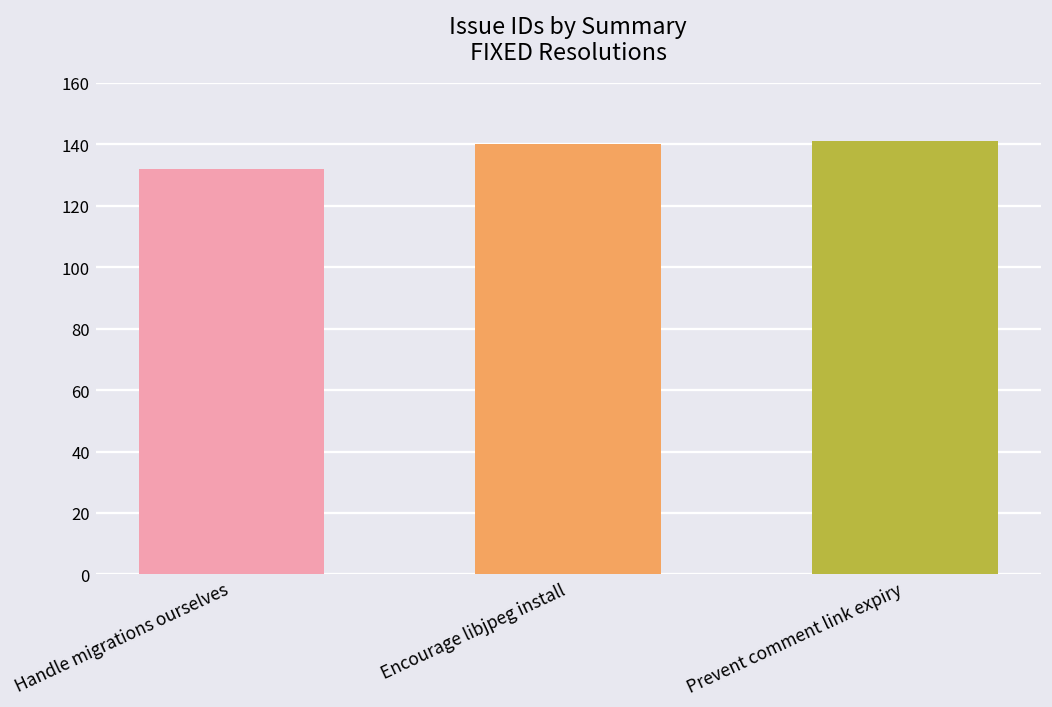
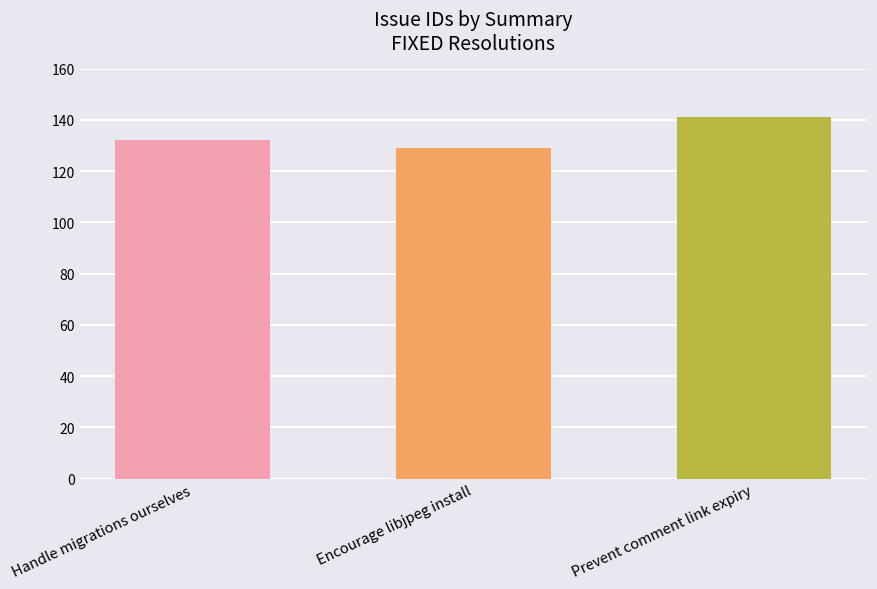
Encourage libjpeg install: 140 -> 129
